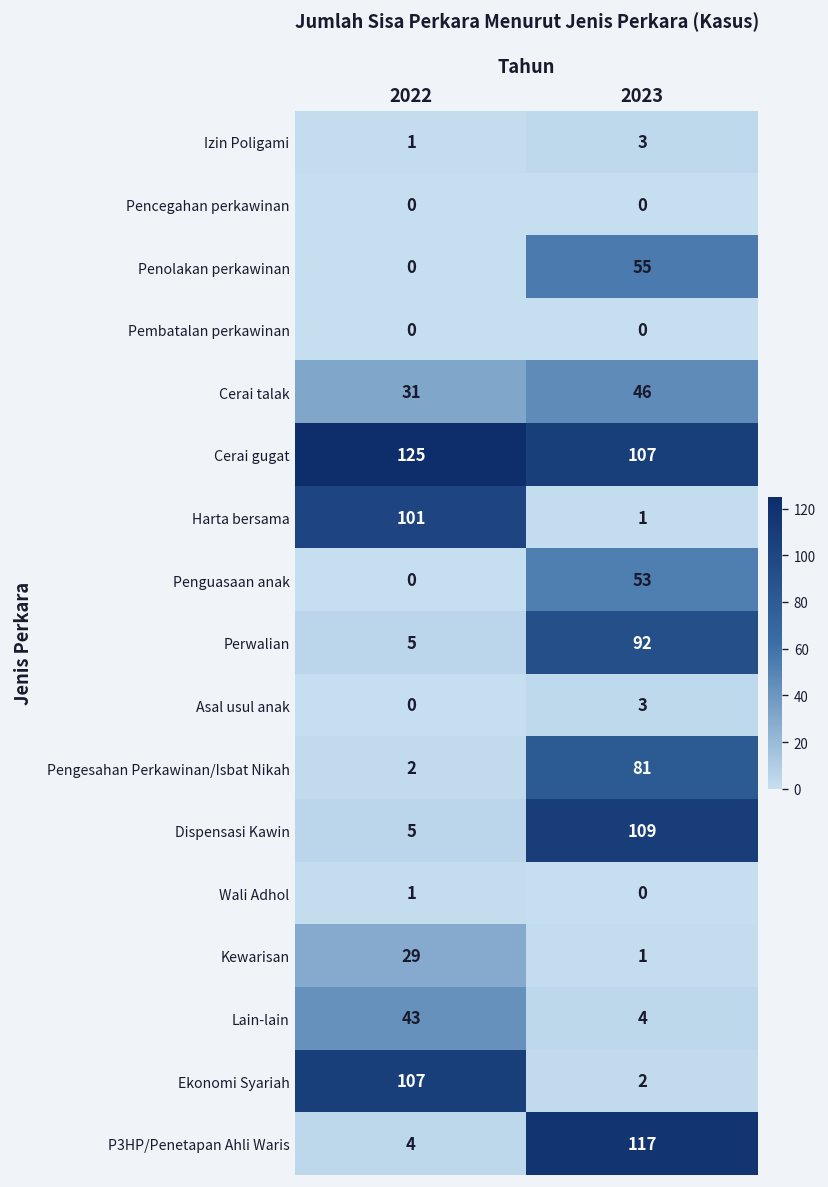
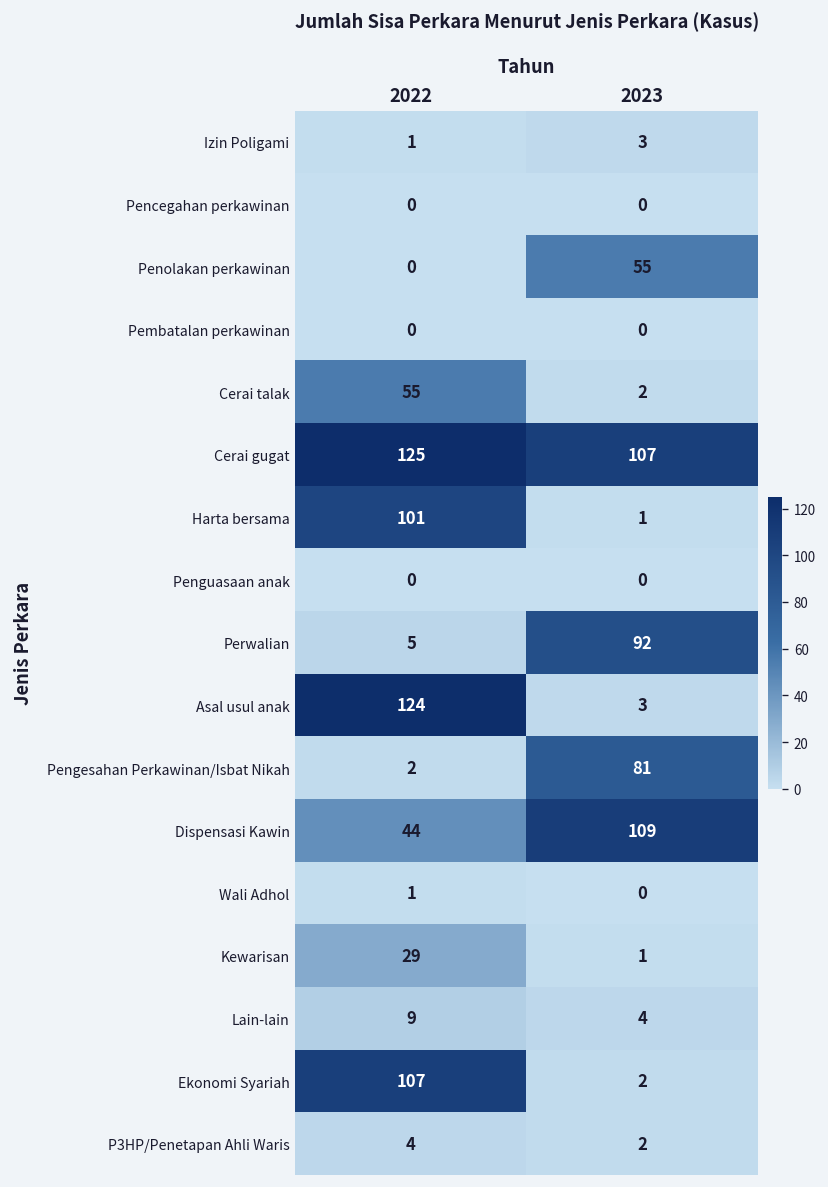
Cerai talak, 2022: 31 -> 55
Cerai talak, 2023: 46 -> 2
Penguasaan anak, 2023: 53 -> 0
Asal usul anak, 2022: 0 -> 124
Dispensasi Kawin, 2022: 5 -> 44
Lain-lain, 2022: 43 -> 9
P3HP/Penetapan Ahli Waris, 2023: 117 -> 2
